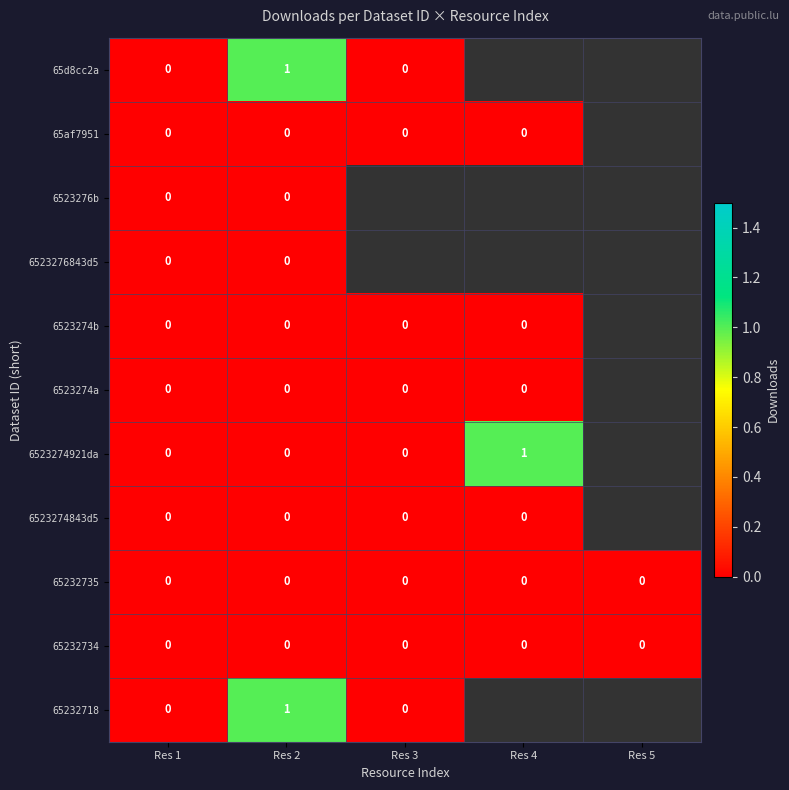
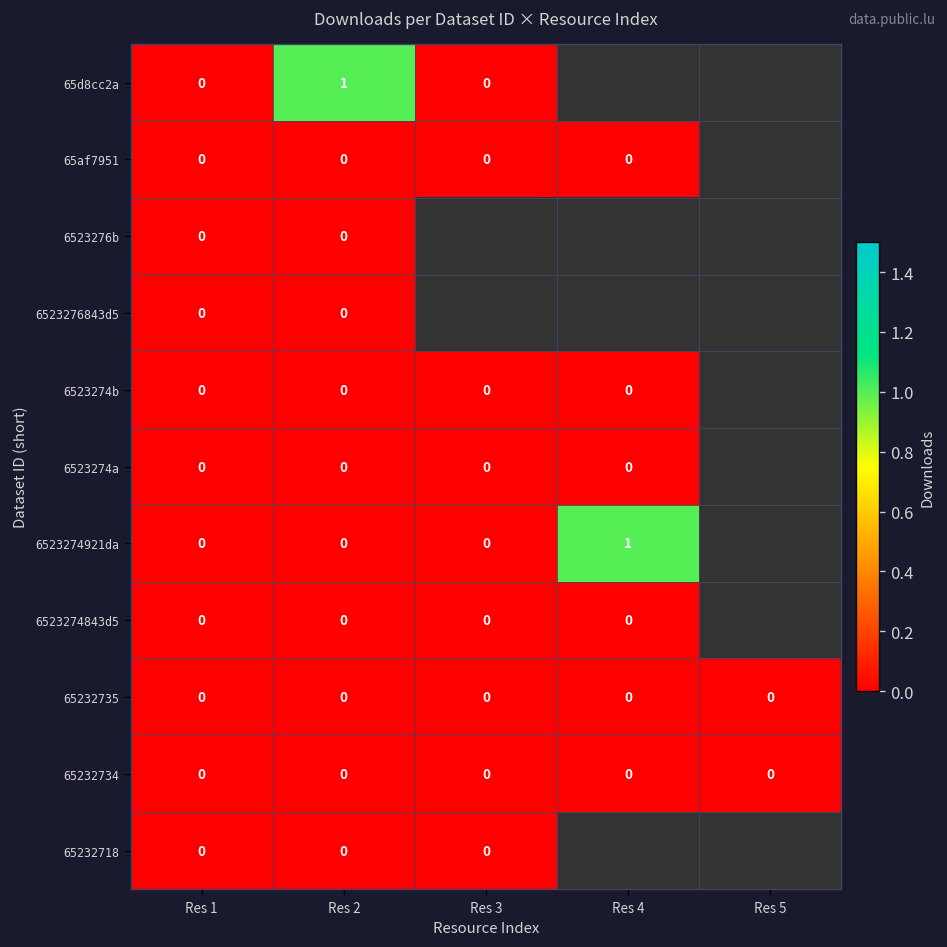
65232718, Res 2: 1 -> 0
